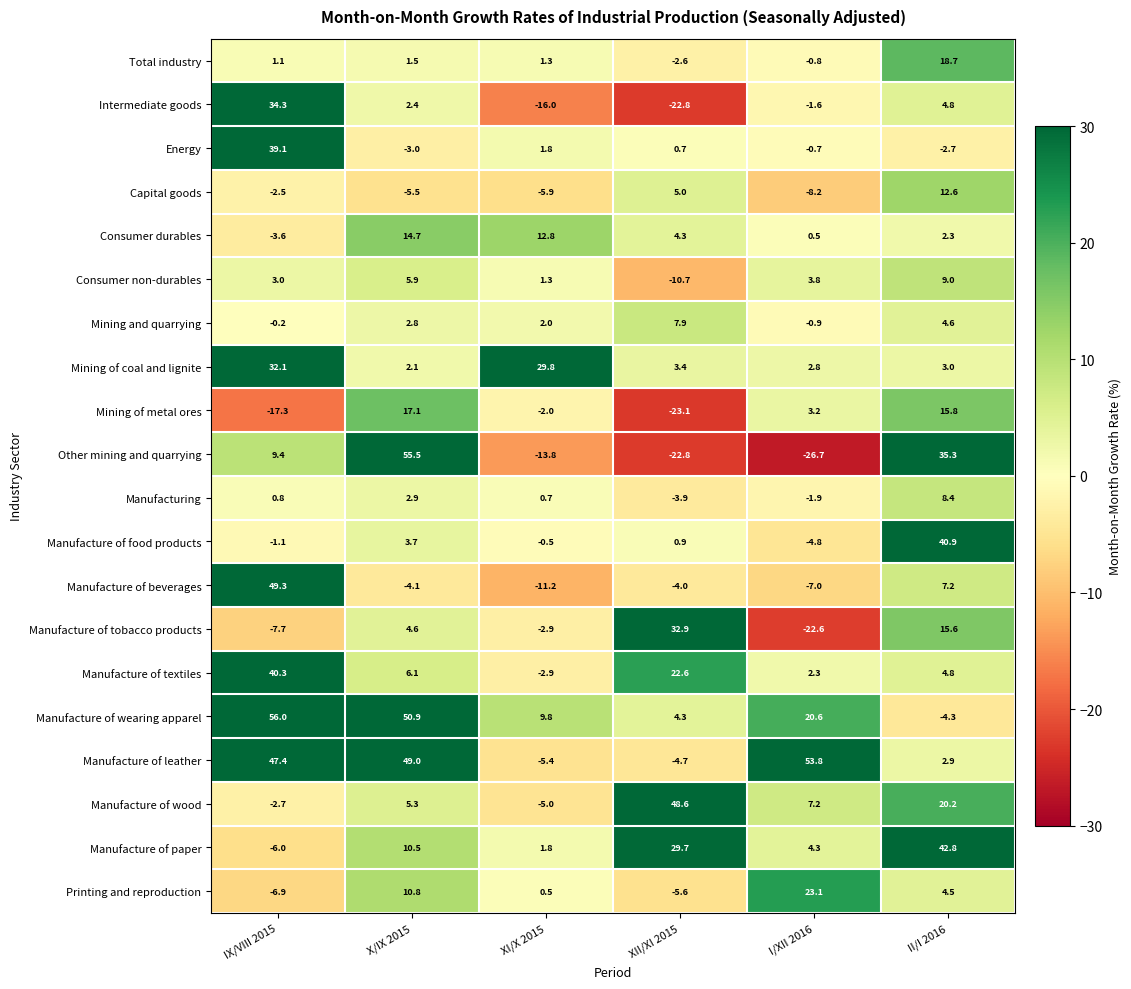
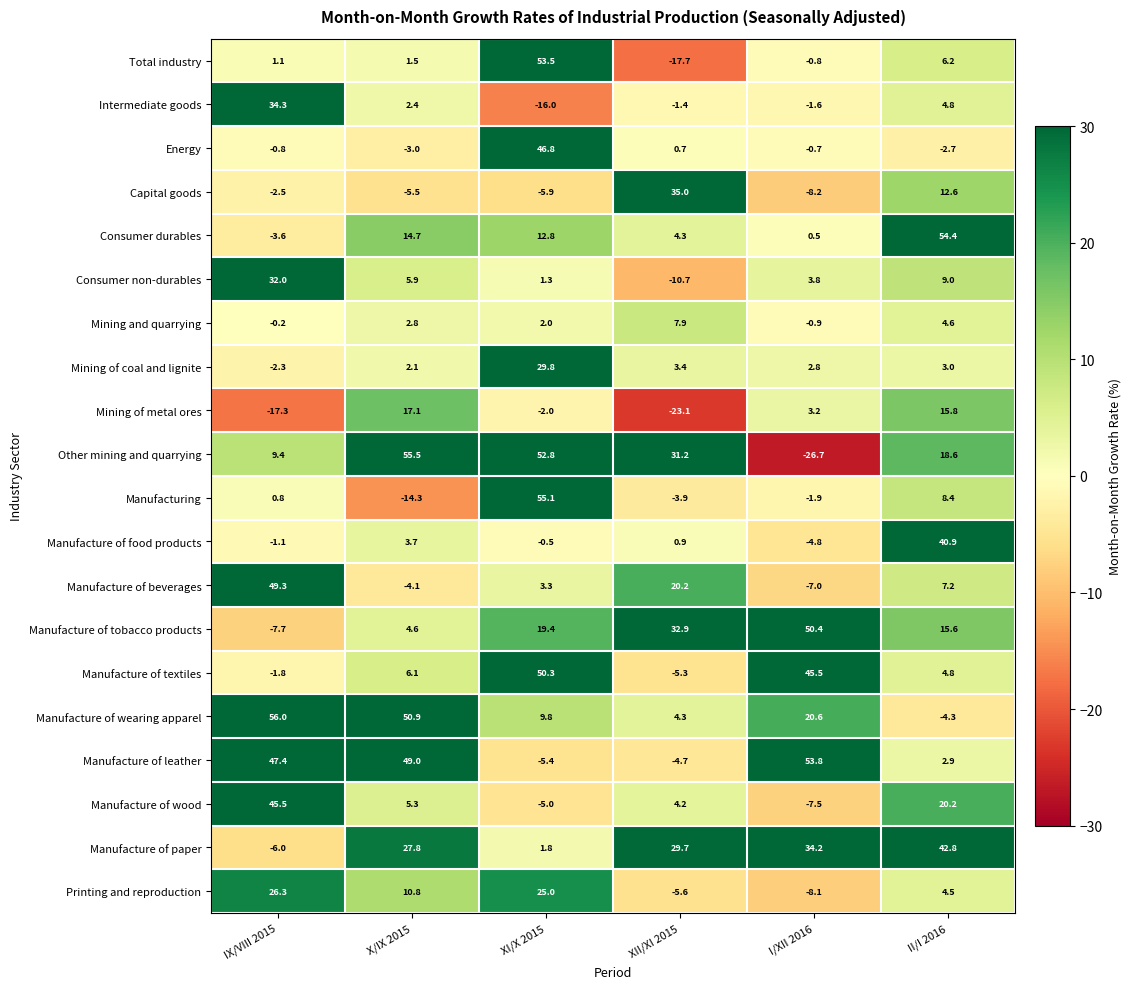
Total industry, XI/X 2015: 1.3 -> 53.5
Total industry, XII/XI 2015: -2.6 -> -17.7
Total industry, II/I 2016: 18.7 -> 6.2
Intermediate goods, XII/XI 2015: -22.8 -> -1.4
Energy, IX/VIII 2015: 39.1 -> -0.8
Energy, XI/X 2015: 1.8 -> 46.8
Capital goods, XII/XI 2015: 5.0 -> 35.0
Consumer durables, II/I 2016: 2.3 -> 54.4
Consumer non-durables, IX/VIII 2015: 3.0 -> 32.0
Mining of coal and lignite, IX/VIII 2015: 32.1 -> -2.3
Other mining and quarrying, XI/X 2015: -13.8 -> 52.8
Other mining and quarrying, XII/XI 2015: -22.8 -> 31.2
Other mining and quarrying, II/I 2016: 35.3 -> 18.6
Manufacturing, X/IX 2015: 2.9 -> -14.3
Manufacturing, XI/X 2015: 0.7 -> 55.1
Manufacture of beverages, XI/X 2015: -11.2 -> 3.3
Manufacture of beverages, XII/XI 2015: -4.0 -> 20.2
Manufacture of tobacco products, XI/X 2015: -2.9 -> 19.4
Manufacture of tobacco products, I/XII 2016: -22.6 -> 50.4
Manufacture of textiles, IX/VIII 2015: 40.3 -> -1.8
Manufacture of textiles, XI/X 2015: -2.9 -> 50.3
Manufacture of textiles, XII/XI 2015: 22.6 -> -5.3
Manufacture of textiles, I/XII 2016: 2.3 -> 45.5
Manufacture of wood, IX/VIII 2015: -2.7 -> 45.5
Manufacture of wood, XII/XI 2015: 48.6 -> 4.2
Manufacture of wood, I/XII 2016: 7.2 -> -7.5
Manufacture of paper, X/IX 2015: 10.5 -> 27.8
Manufacture of paper, I/XII 2016: 4.3 -> 34.2
Printing and reproduction, IX/VIII 2015: -6.9 -> 26.3
Printing and reproduction, XI/X 2015: 0.5 -> 25.0
Printing and reproduction, I/XII 2016: 23.1 -> -8.1
